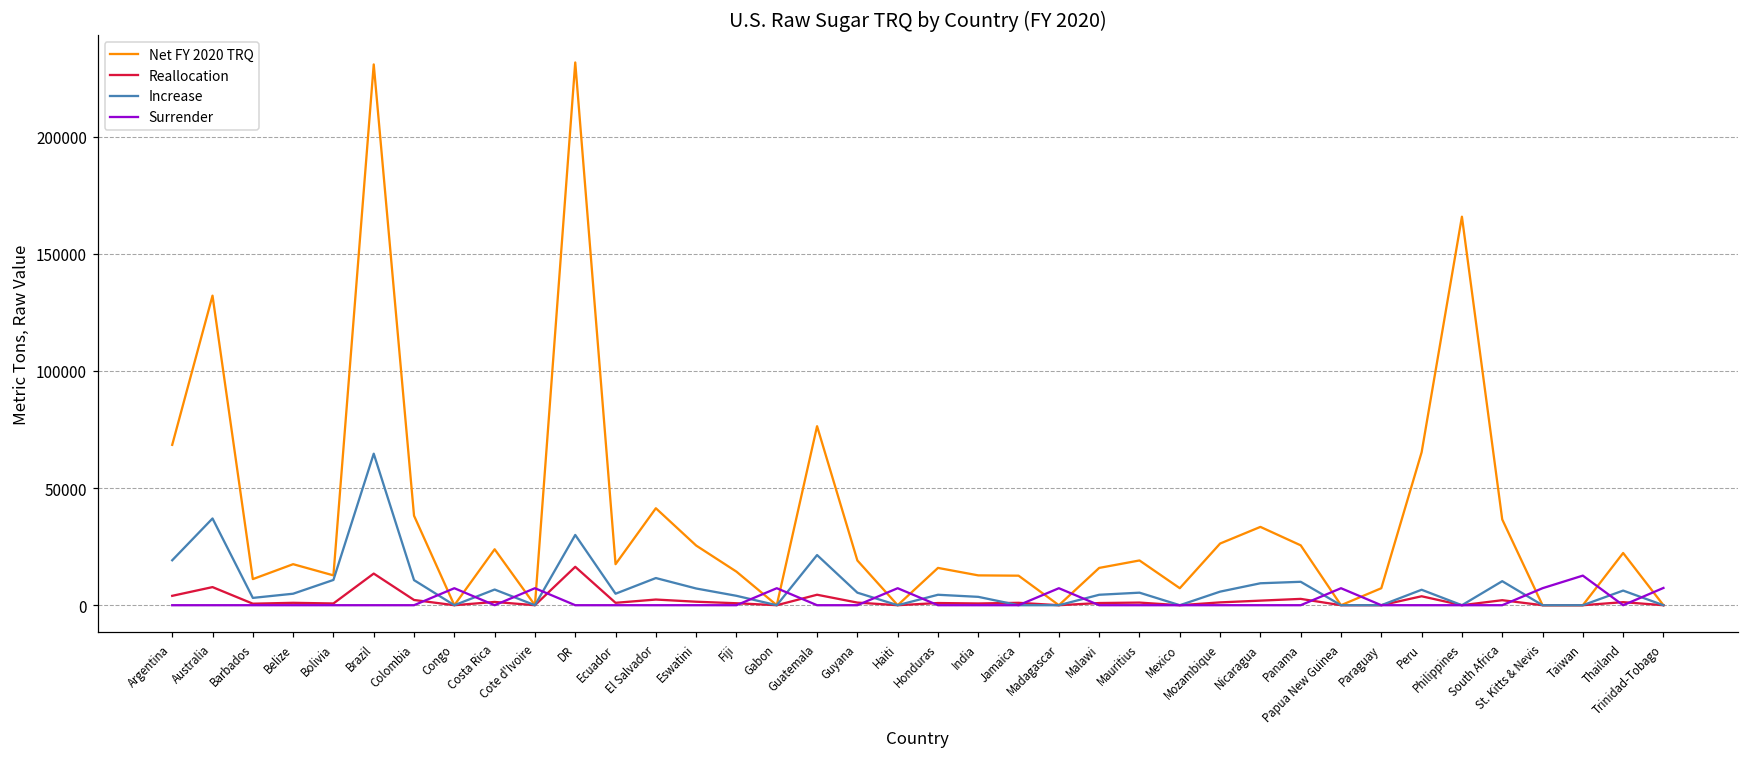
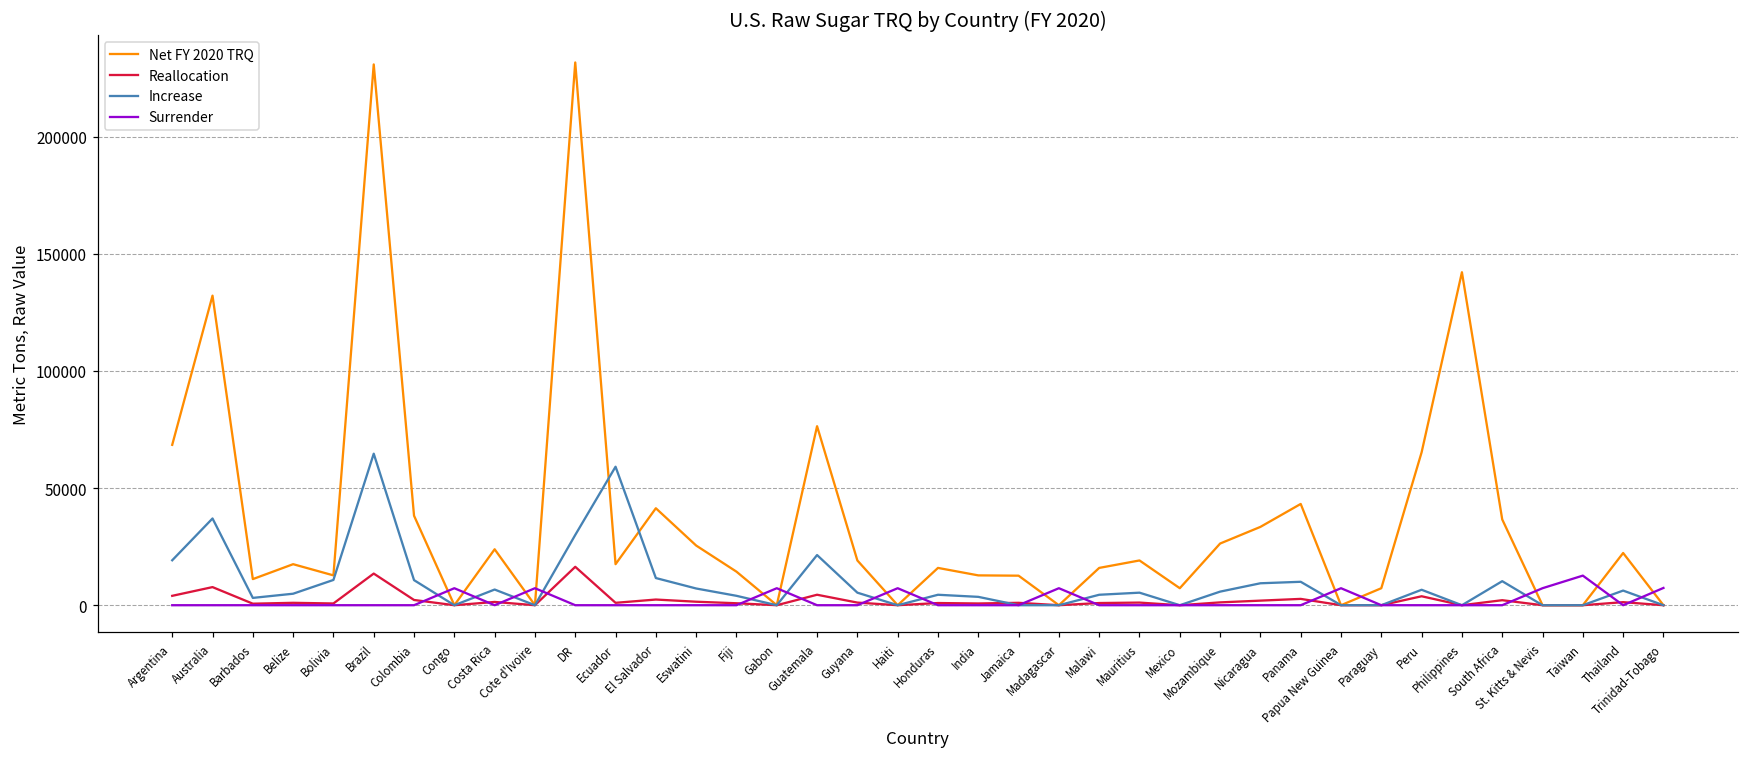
Increase, Ecuador: 5000 -> 59000
Net FY 2020 TRQ, Panama: 26000 -> 43000
Net FY 2020 TRQ, Philippines: 166000 -> 142000
